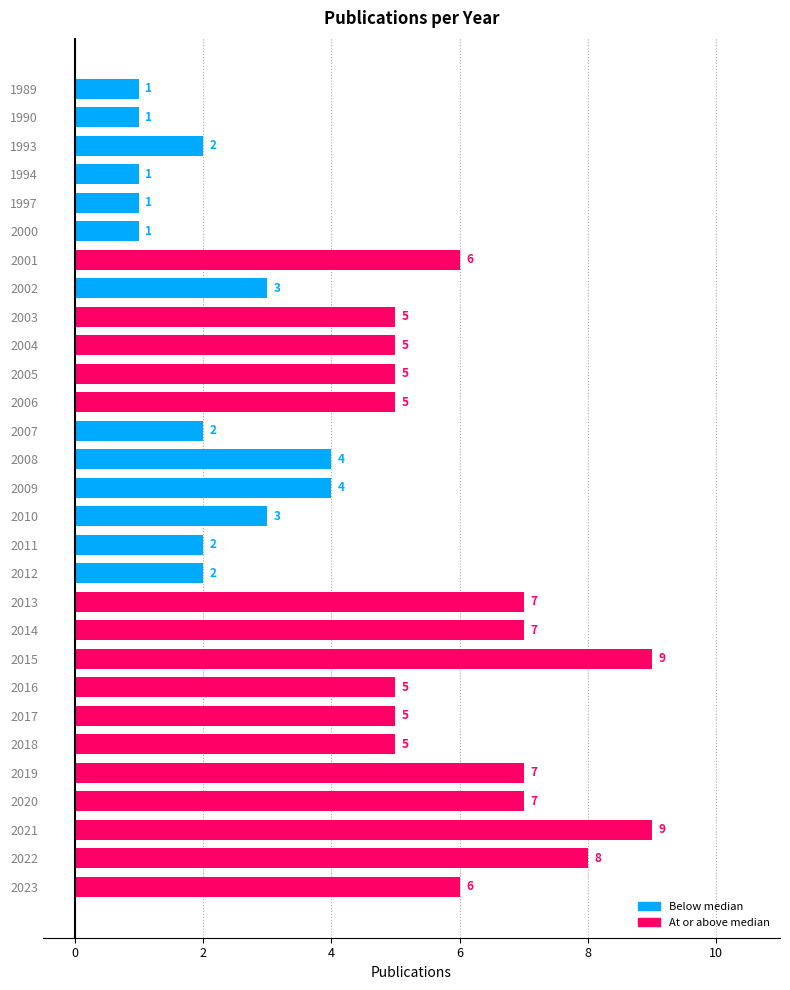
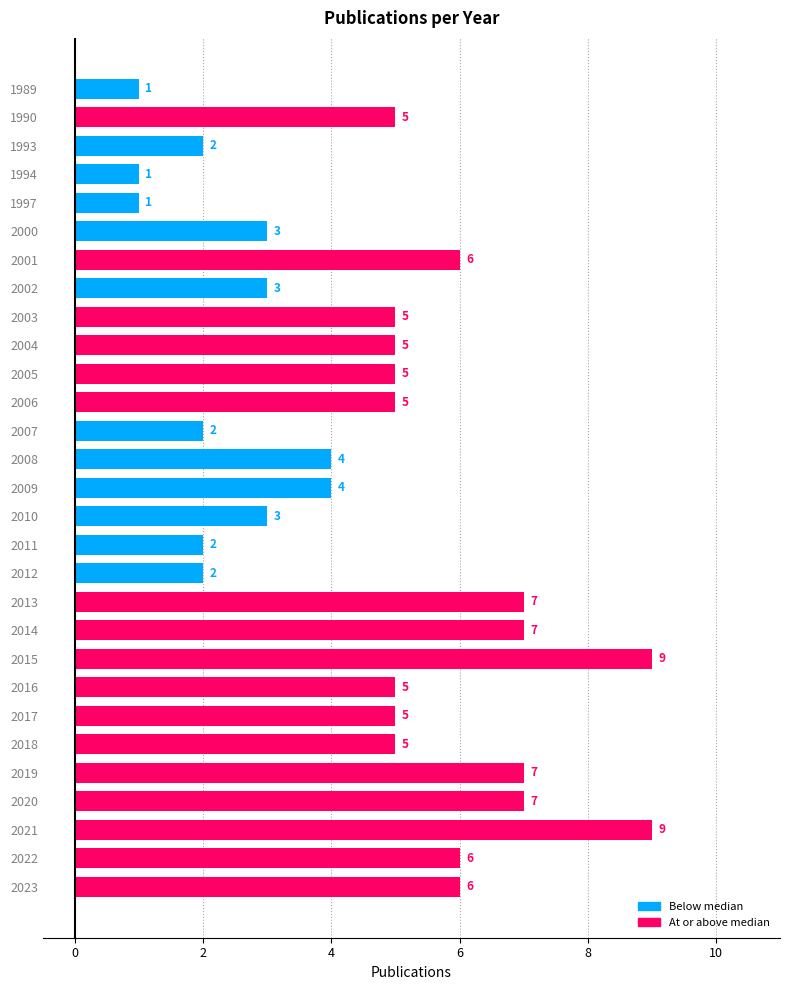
1990: 1 -> 5
2000: 1 -> 3
2022: 8 -> 6
